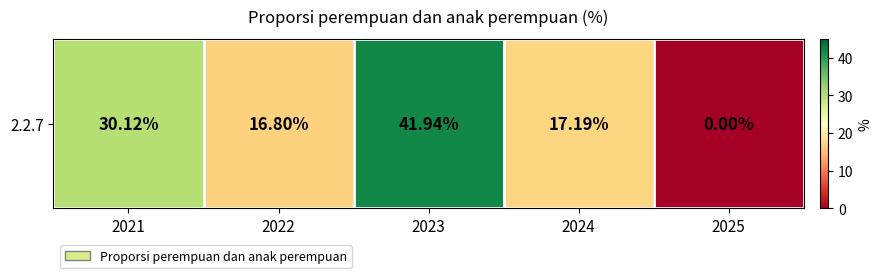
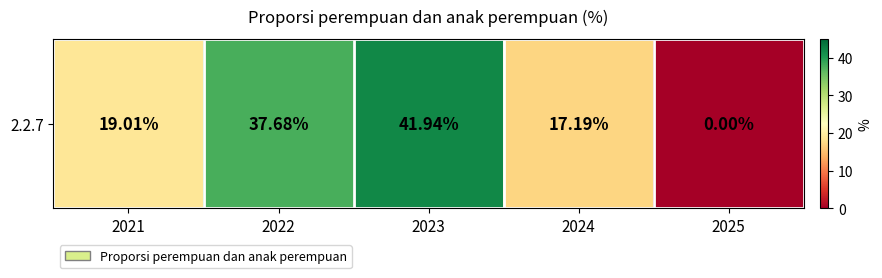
2.2.7, 2021: 30.12% -> 19.01%
2.2.7, 2022: 16.80% -> 37.68%
